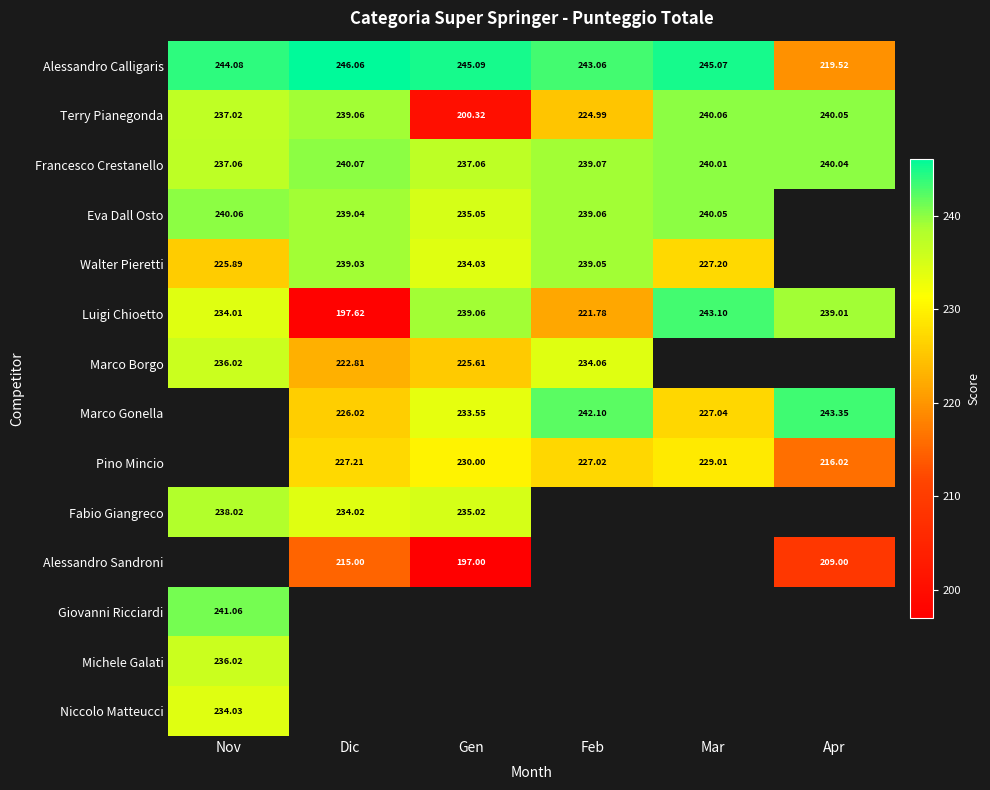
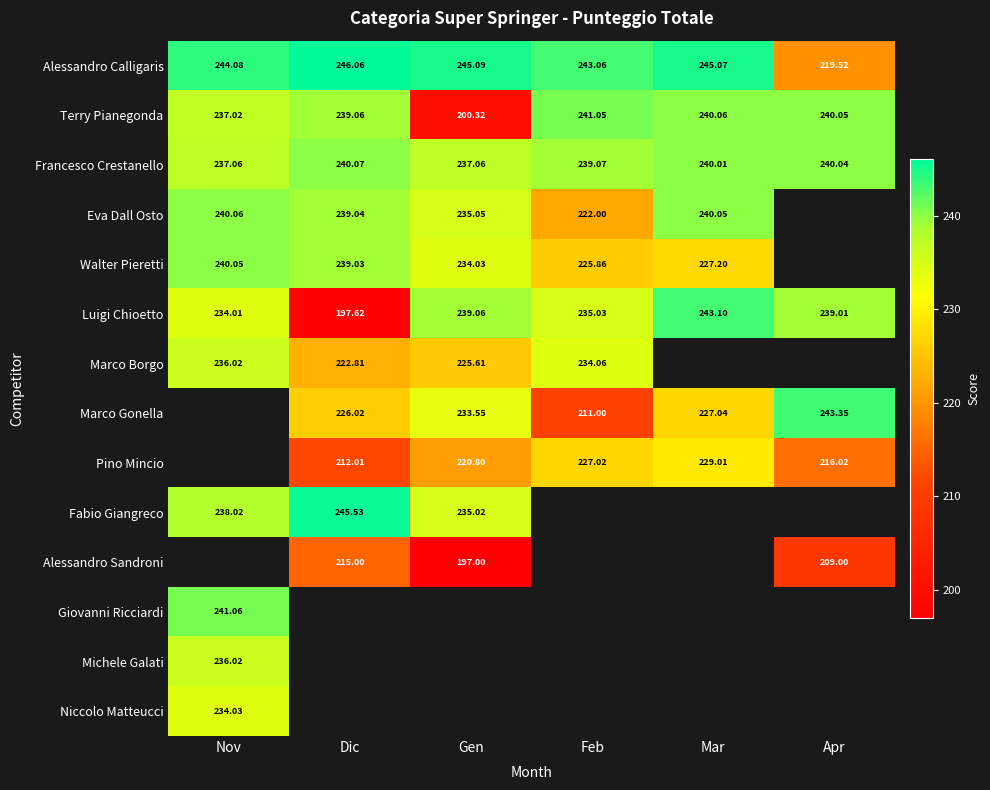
Terry Pianegonda, Feb: 224.99 -> 241.05
Eva Dall Osto, Feb: 239.06 -> 222.00
Walter Pieretti, Nov: 225.89 -> 240.05
Walter Pieretti, Feb: 239.05 -> 225.86
Luigi Chioetto, Feb: 221.78 -> 235.03
Marco Gonella, Feb: 242.10 -> 211.00
Pino Mincio, Dic: 227.21 -> 212.01
Pino Mincio, Gen: 230.00 -> 220.80
Fabio Giangreco, Dic: 234.02 -> 245.53
